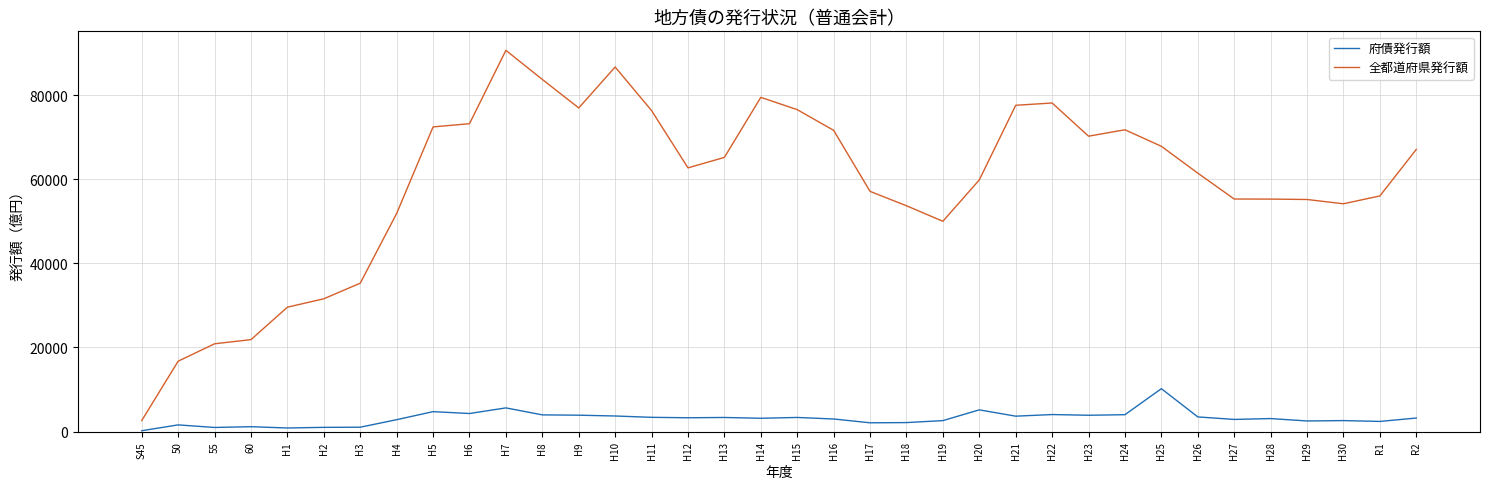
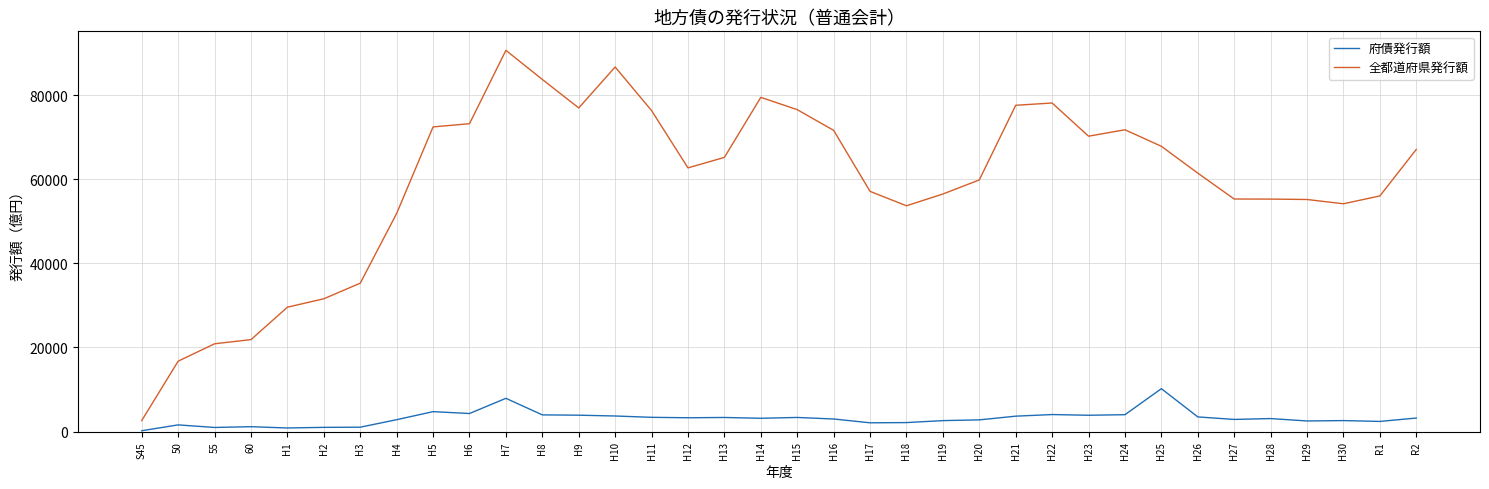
府債発行額, H7: 6000 -> 8000
全都道府県発行額, H19: 50000 -> 56000
府債発行額, H20: 5000 -> 3000
